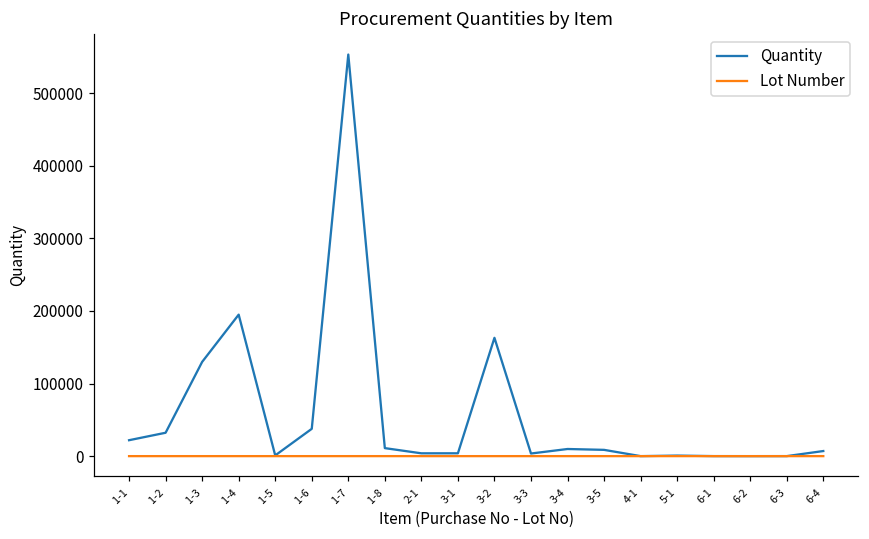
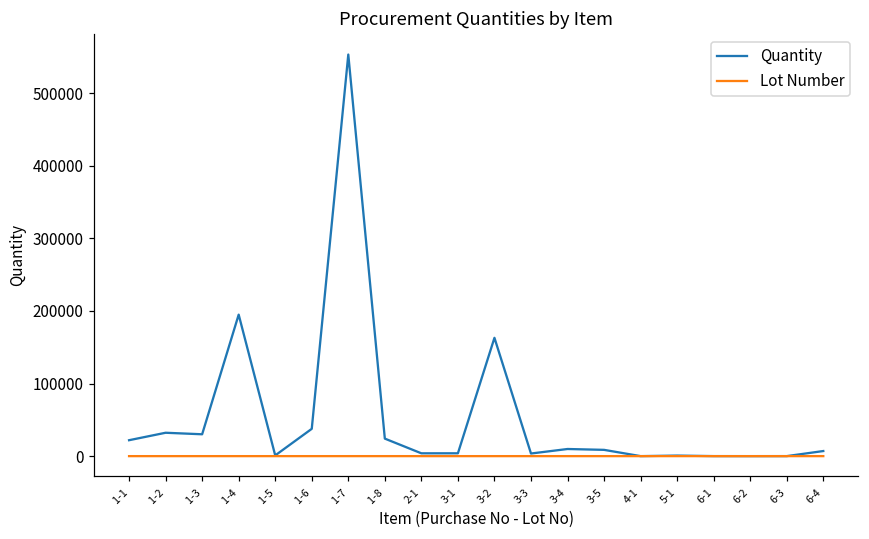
Quantity, 1-3: 130000 -> 30000
Quantity, 1-8: 10000 -> 20000
